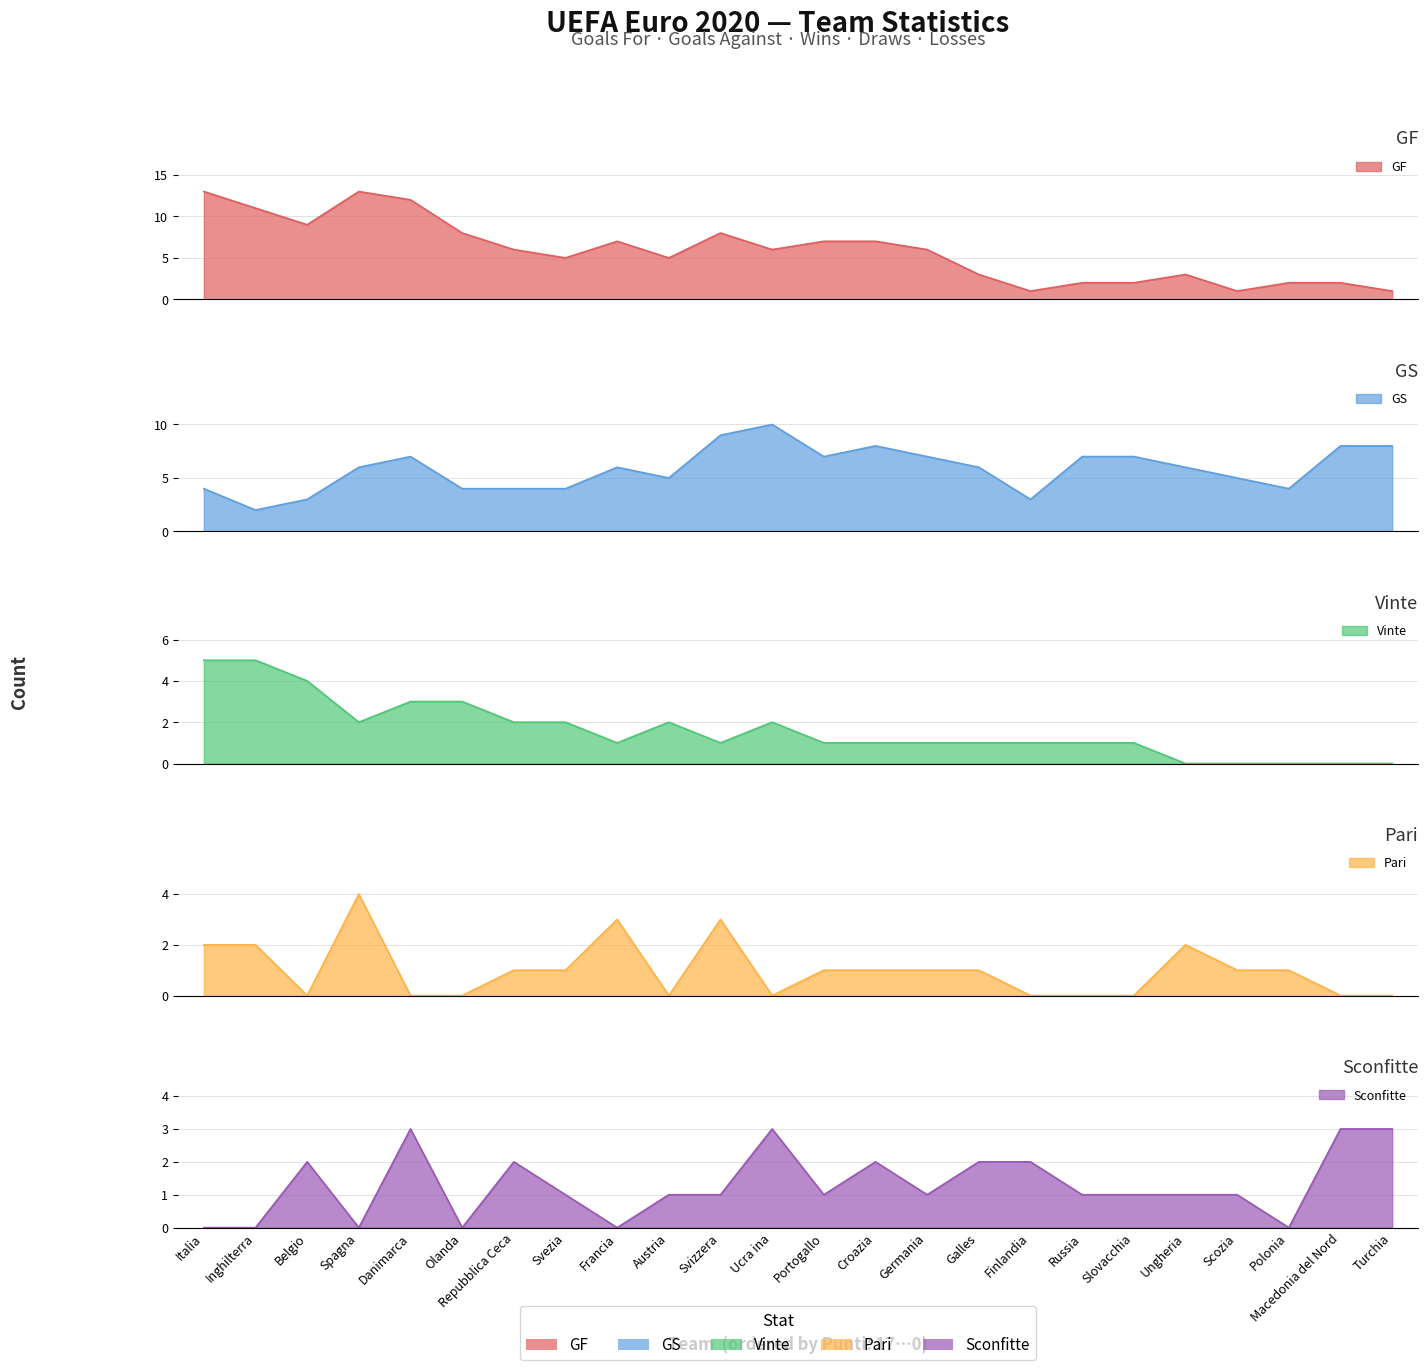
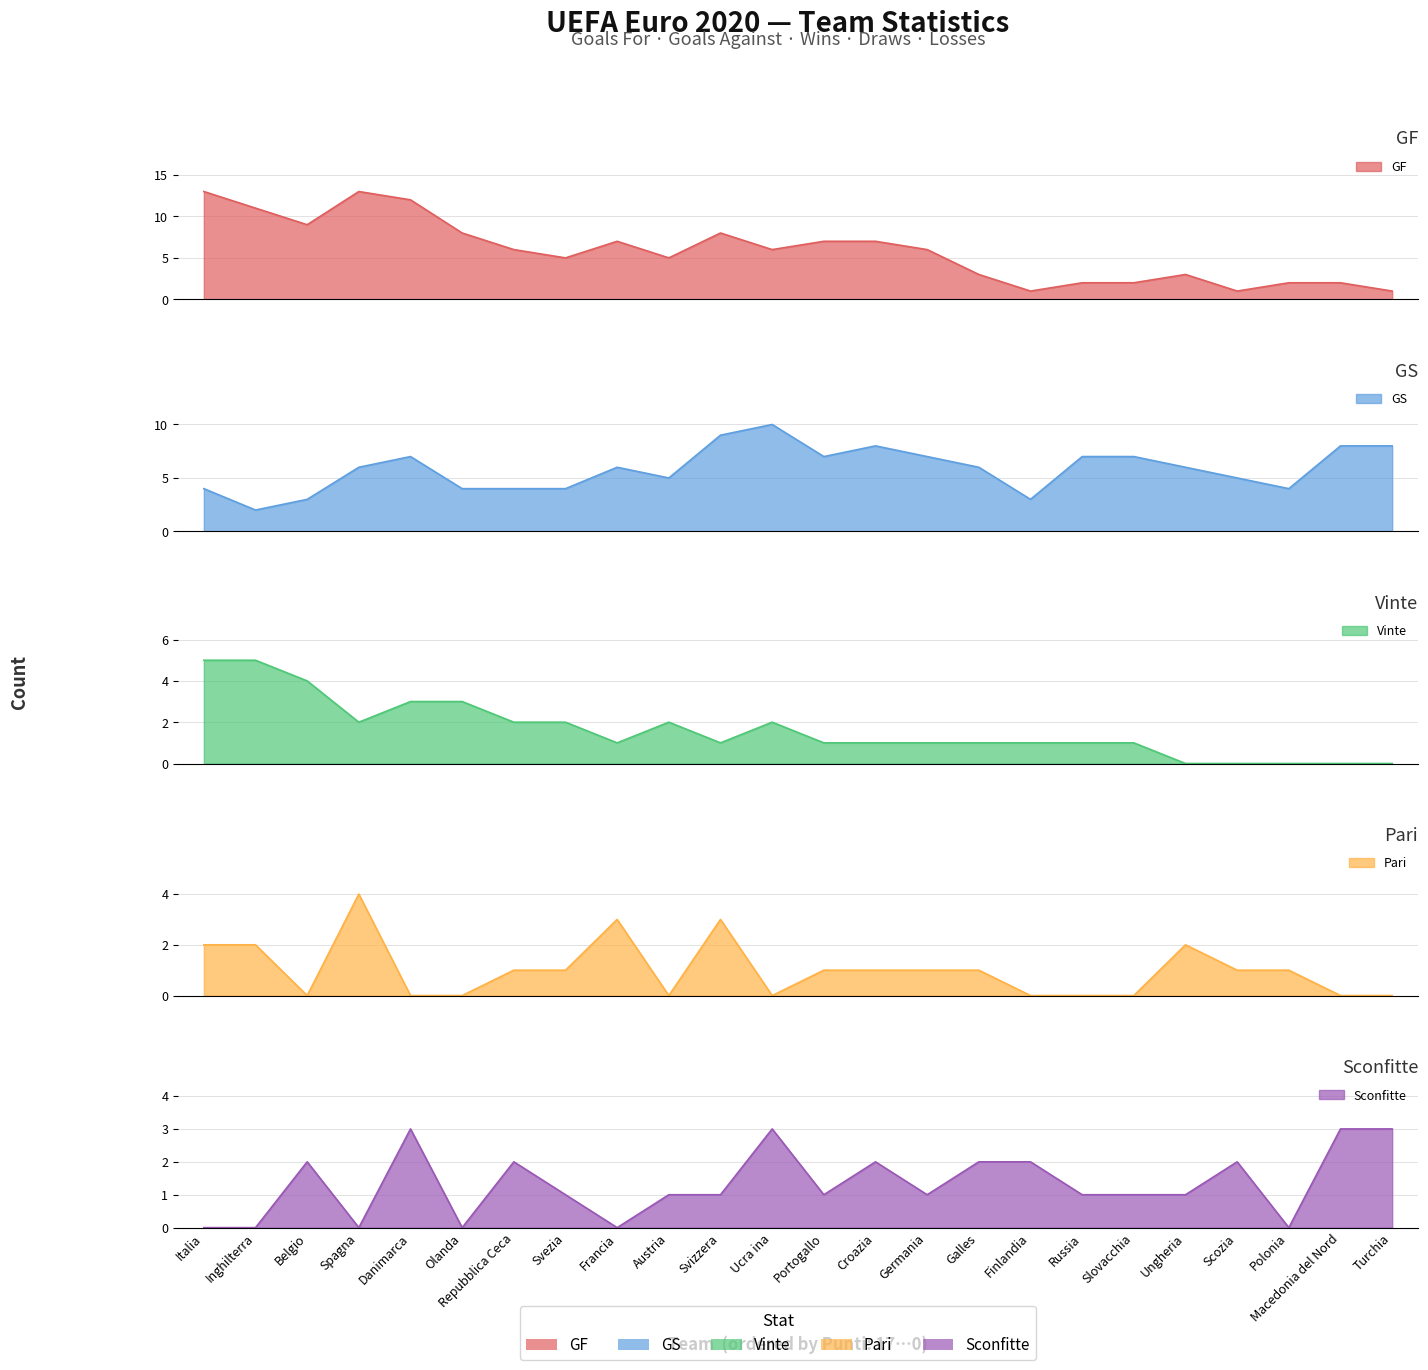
Sconfitte, Scozia: 1 -> 2
